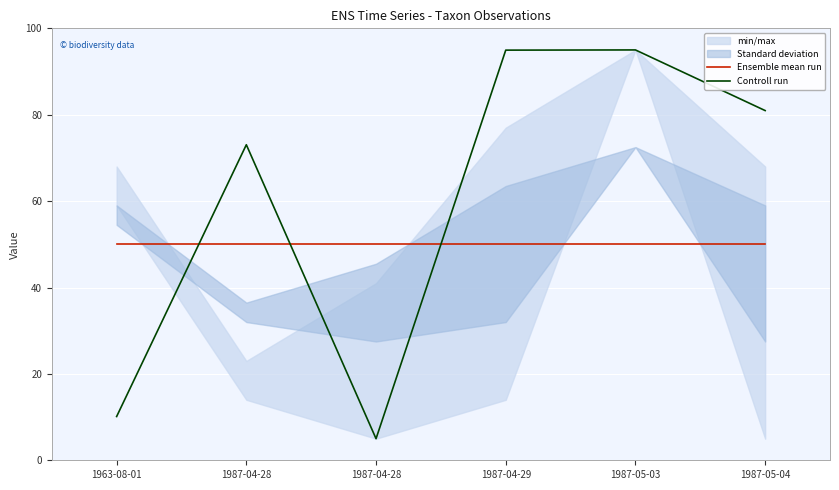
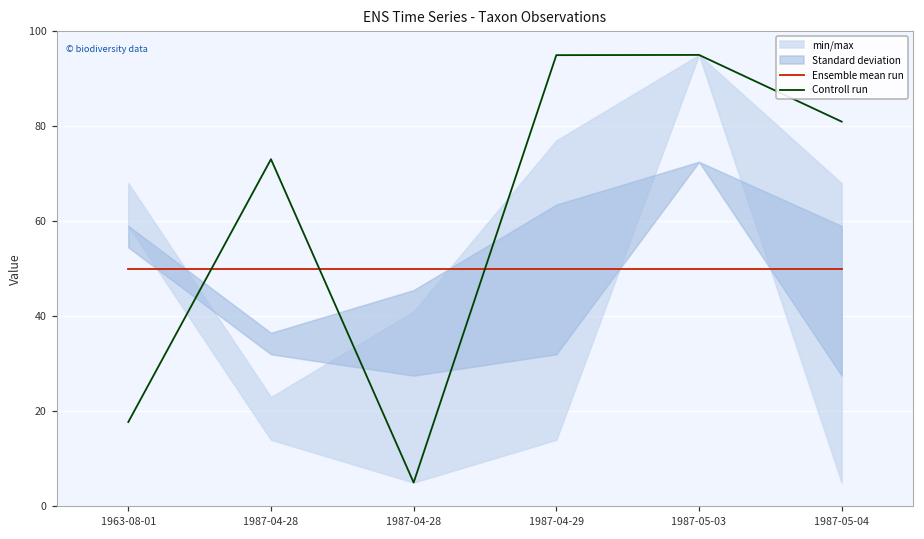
Controll run, 1963-08-01: 10 -> 18
